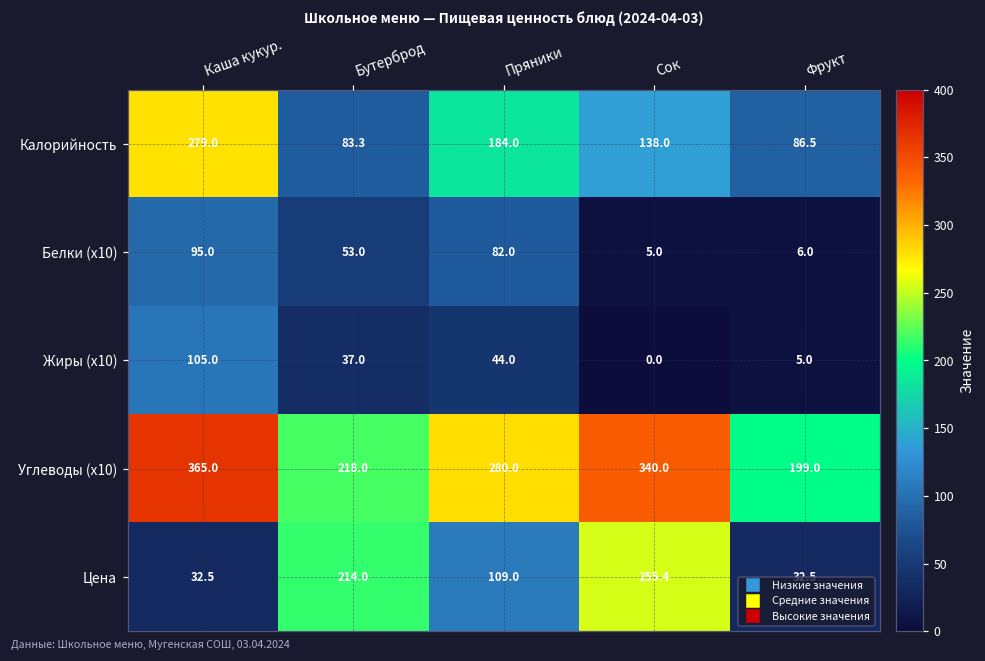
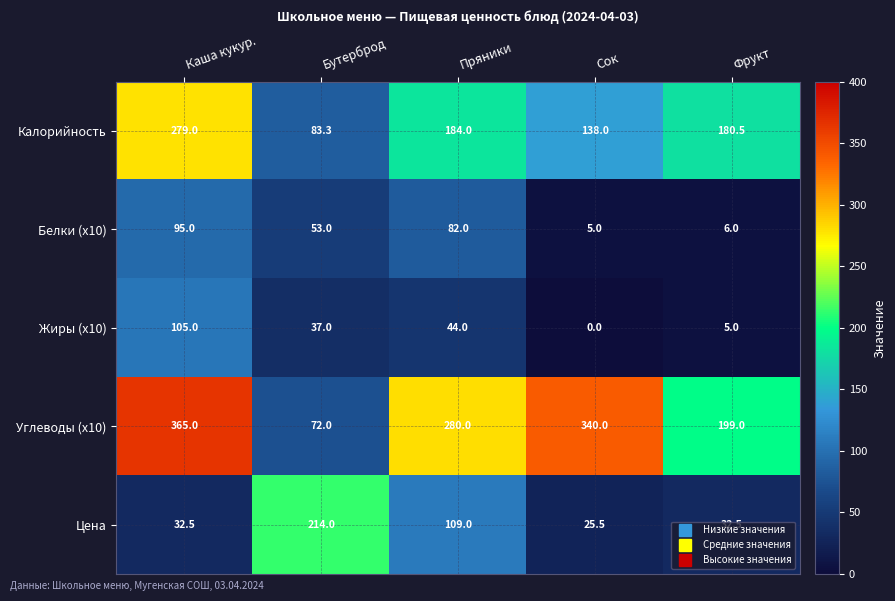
Калорийность, Фрукт: 86.5 -> 180.5
Углеводы (x10), Бутерброд: 218.0 -> 72.0
Цена, Сок: 255.4 -> 25.5
